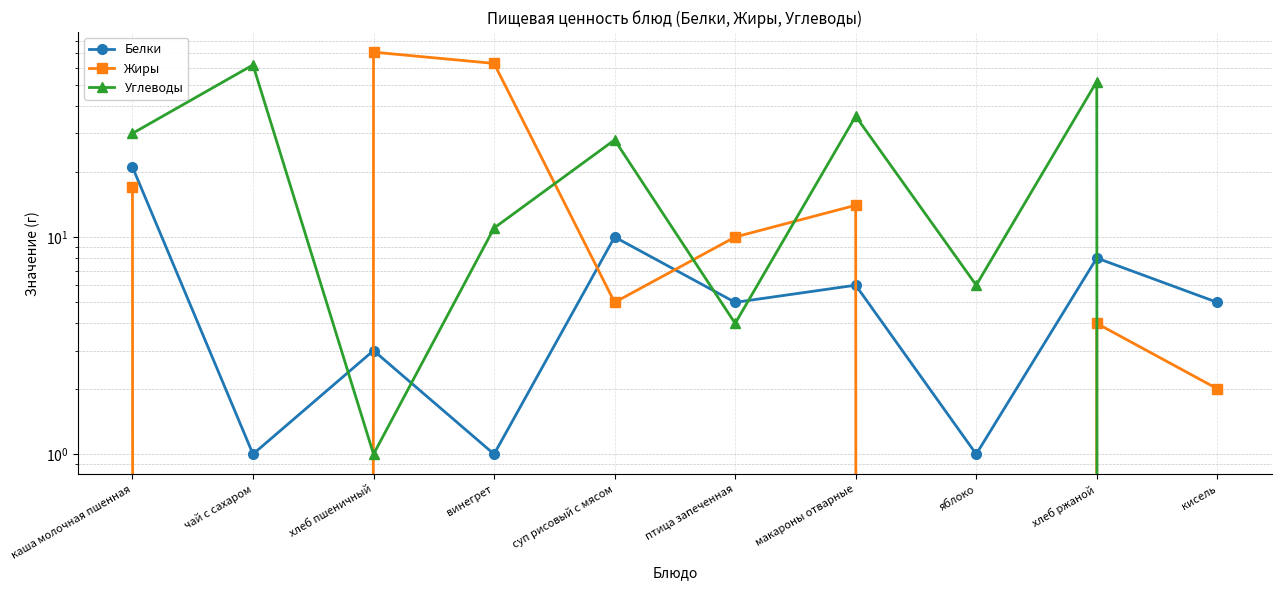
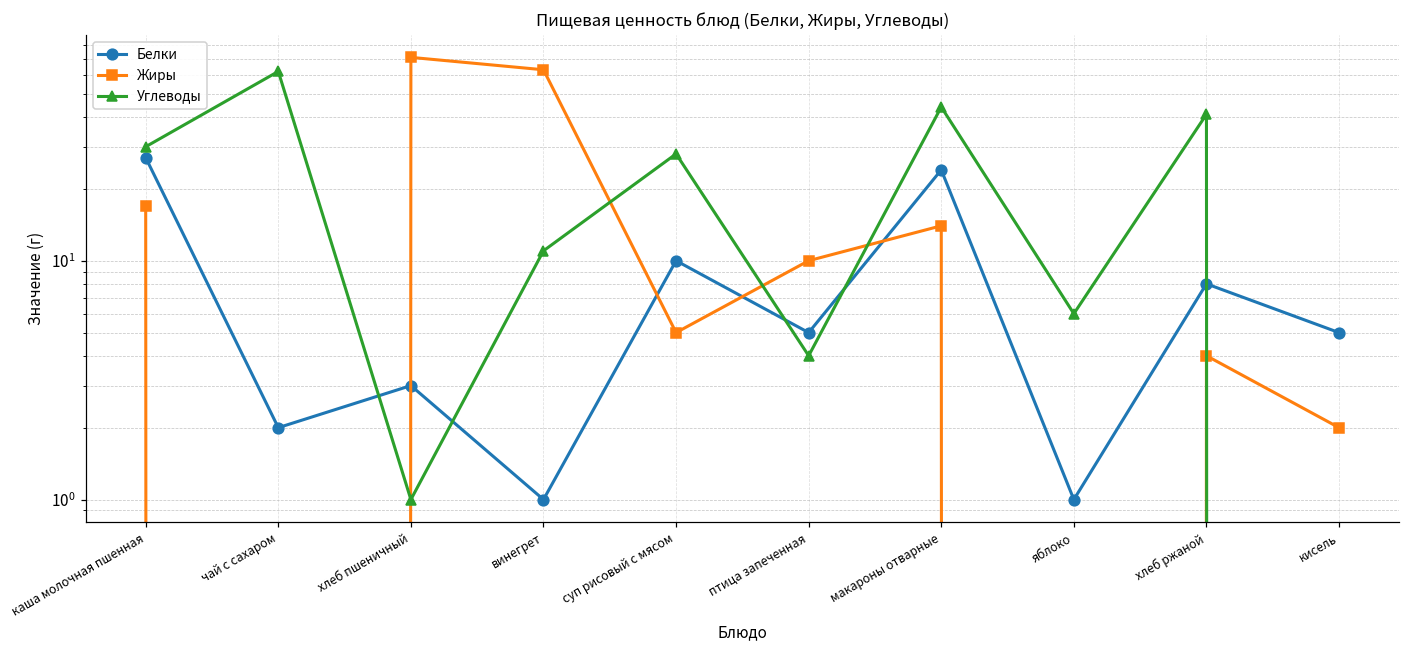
Белки, каша молочная пшенная: 21 -> 27
Белки, чай с сахаром: 1 -> 2
Белки, макароны отварные: 6 -> 24
Углеводы, макароны отварные: 36 -> 44
Углеводы, хлеб ржаной: 52 -> 41
